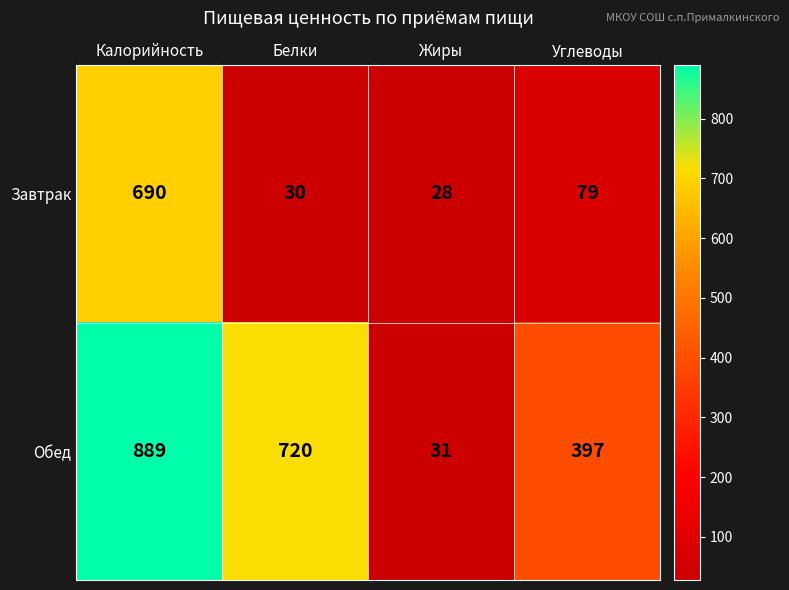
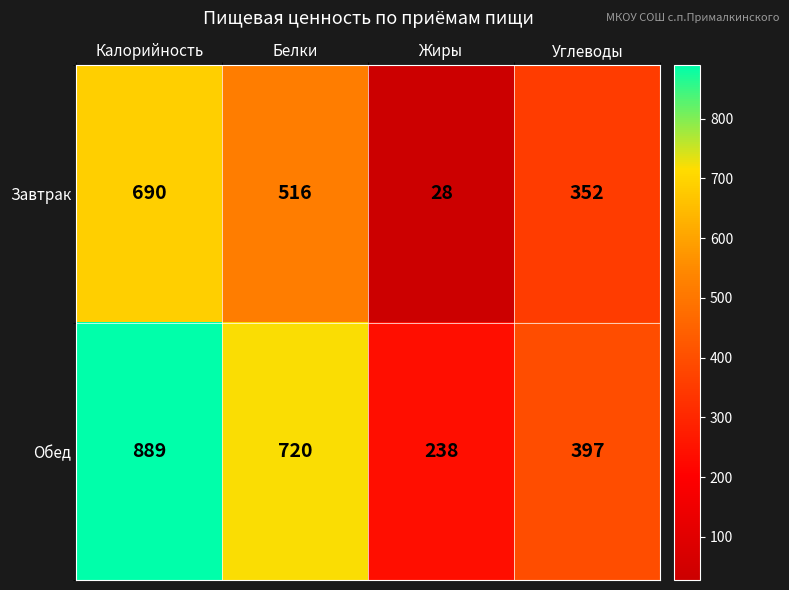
Завтрак, Белки: 30 -> 516
Завтрак, Углеводы: 79 -> 352
Обед, Жиры: 31 -> 238
